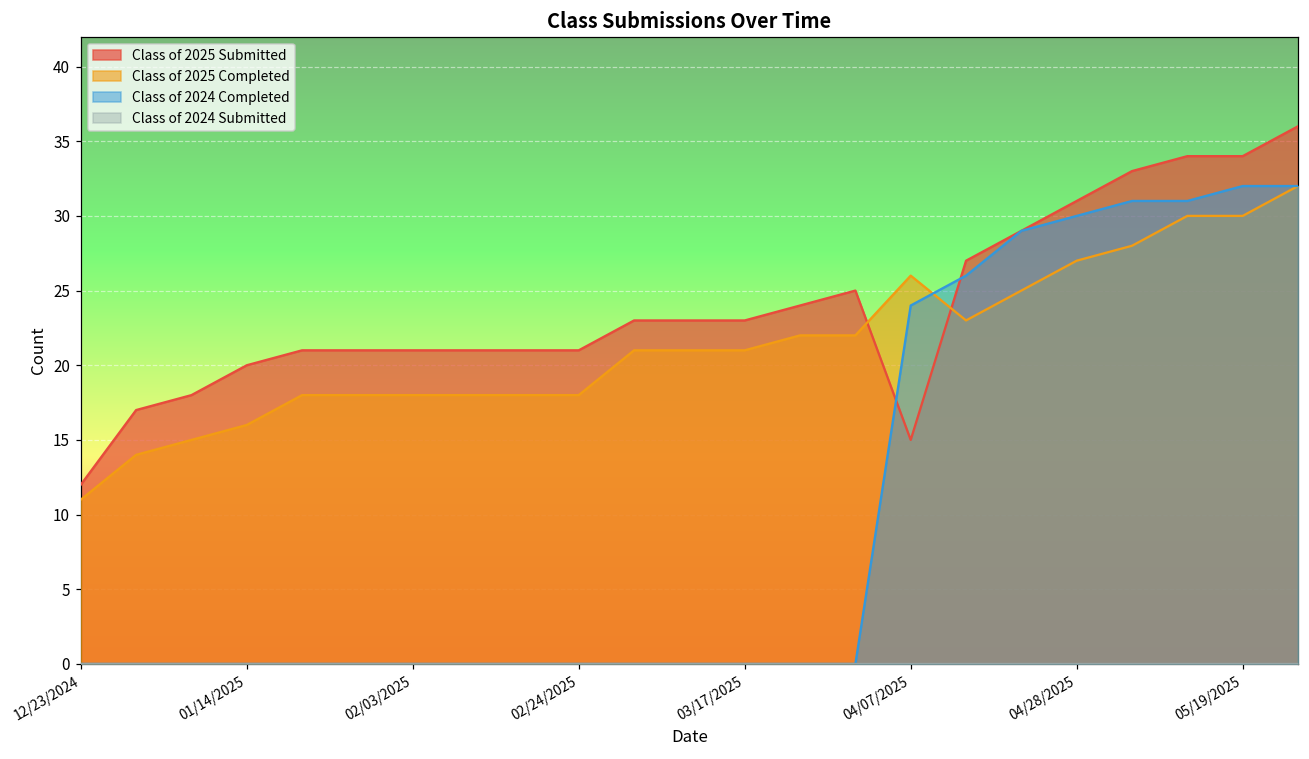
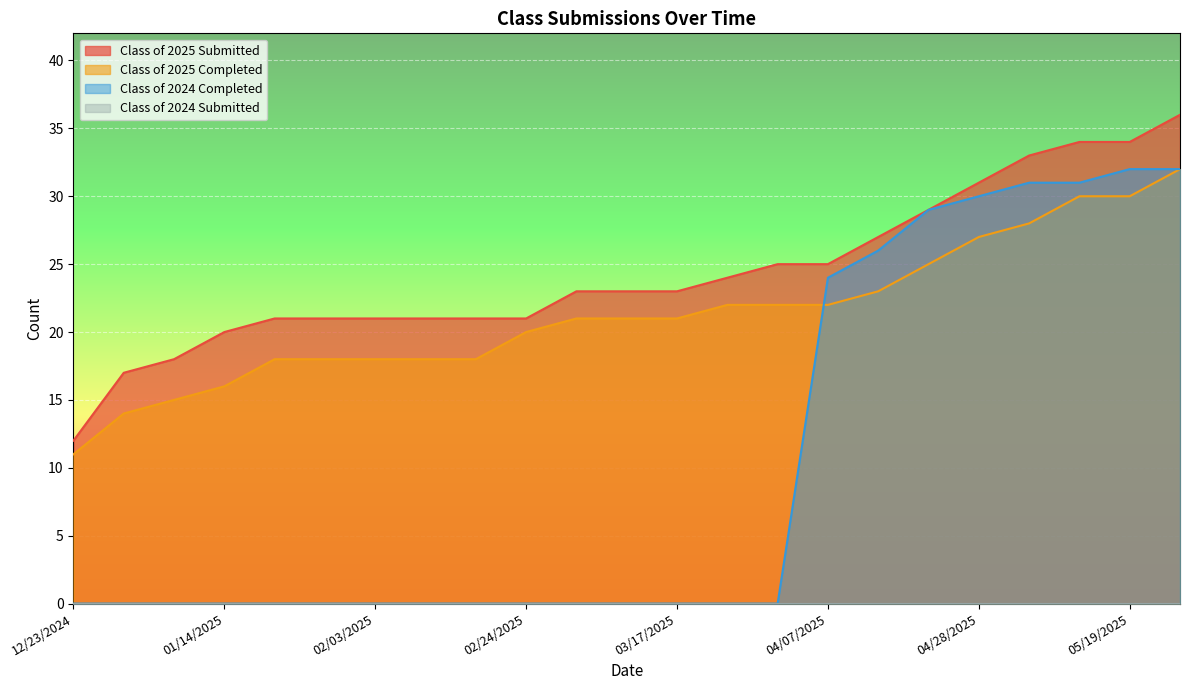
Class of 2025 Completed, 02/24/2025: 18 -> 20
Class of 2025 Submitted, 04/07/2025: 15 -> 25
Class of 2025 Completed, 04/07/2025: 26 -> 22
